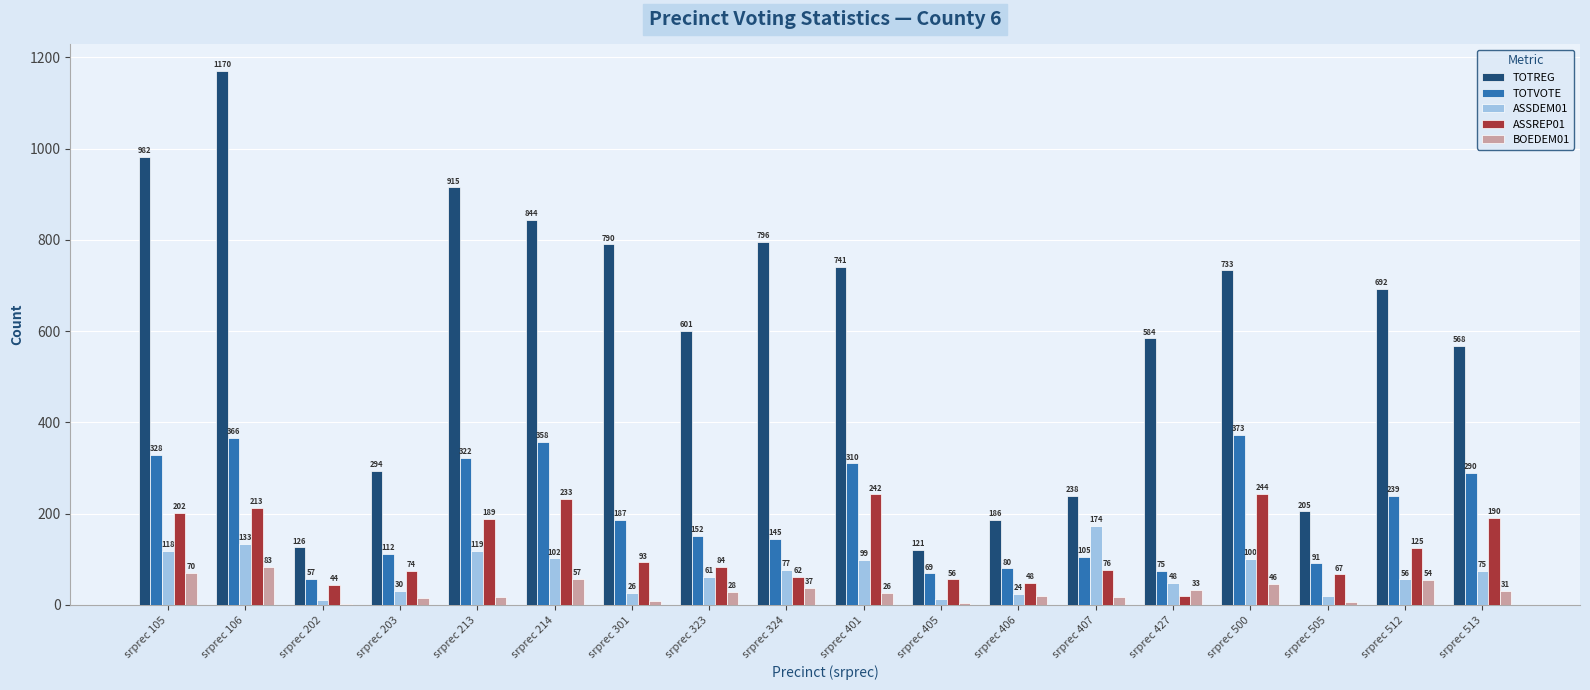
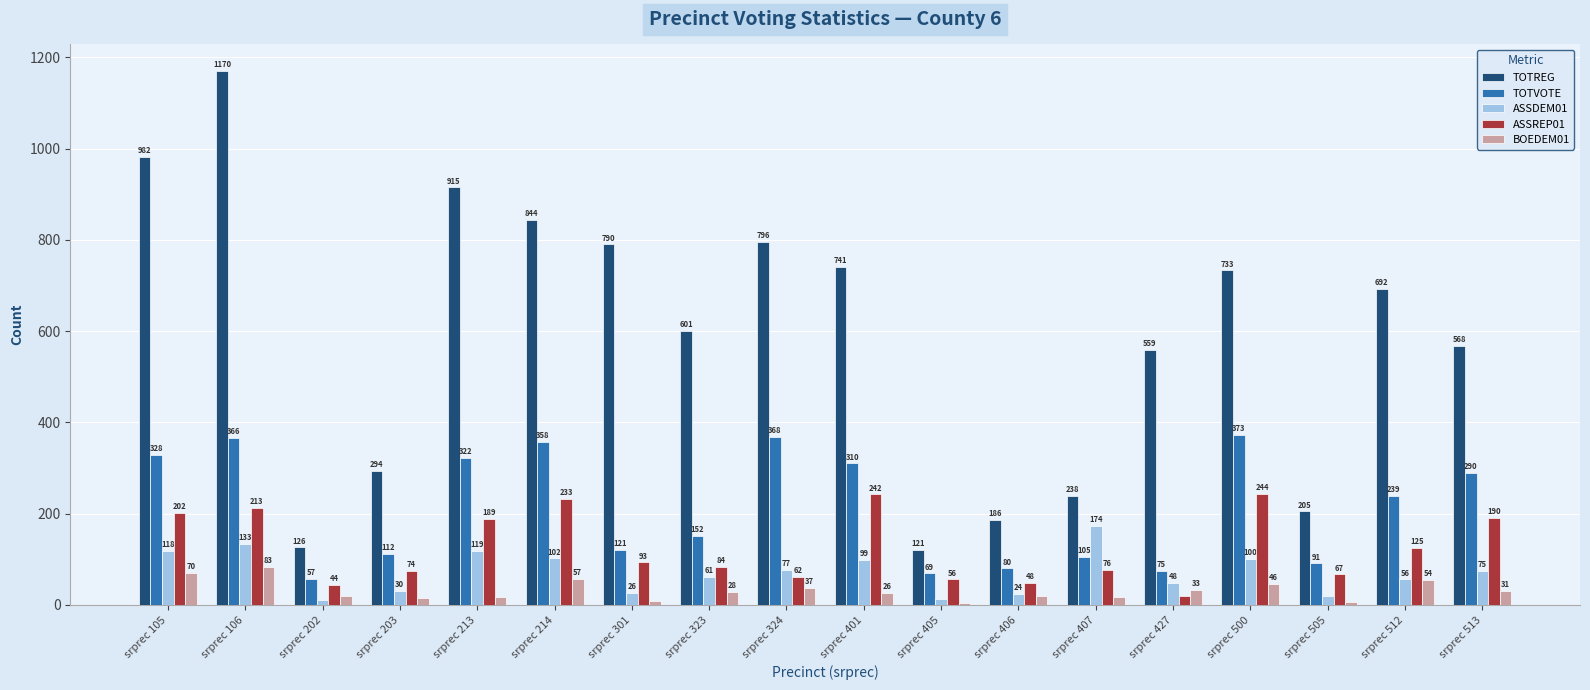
BOEDEM01, srprec 202: 0 -> 20
TOTVOTE, srprec 301: 187 -> 121
TOTVOTE, srprec 324: 145 -> 368
TOTREG, srprec 427: 584 -> 559
